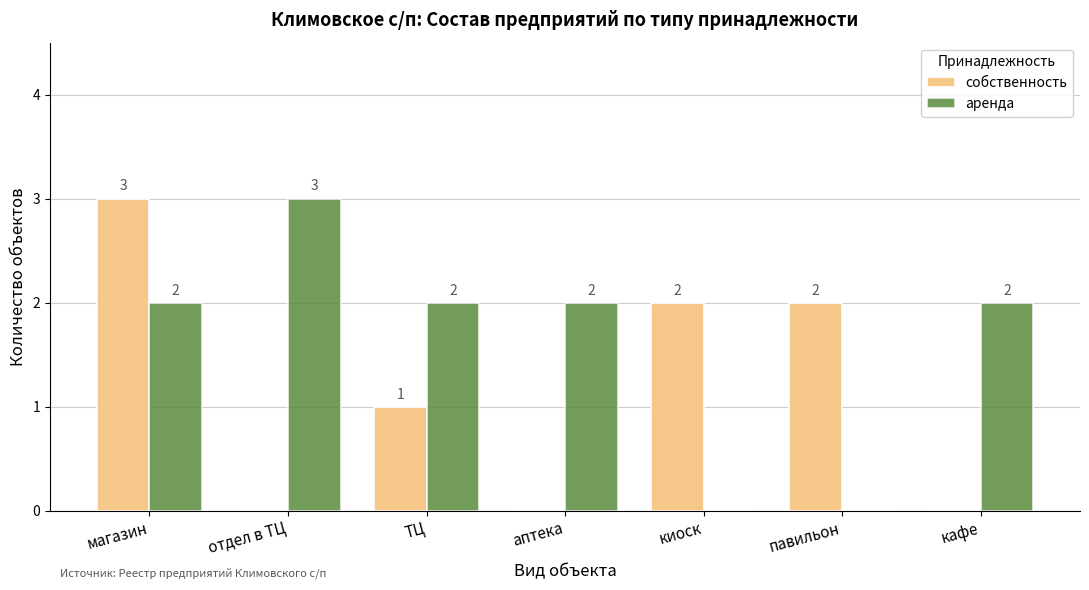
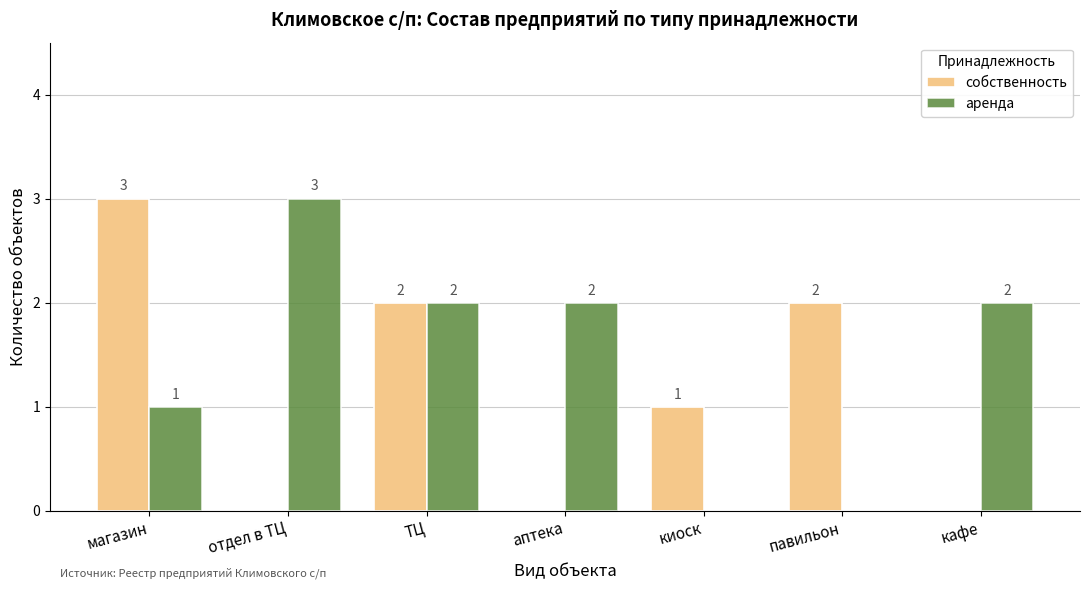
аренда, магазин: 2 -> 1
собственность, ТЦ: 1 -> 2
собственность, киоск: 2 -> 1
